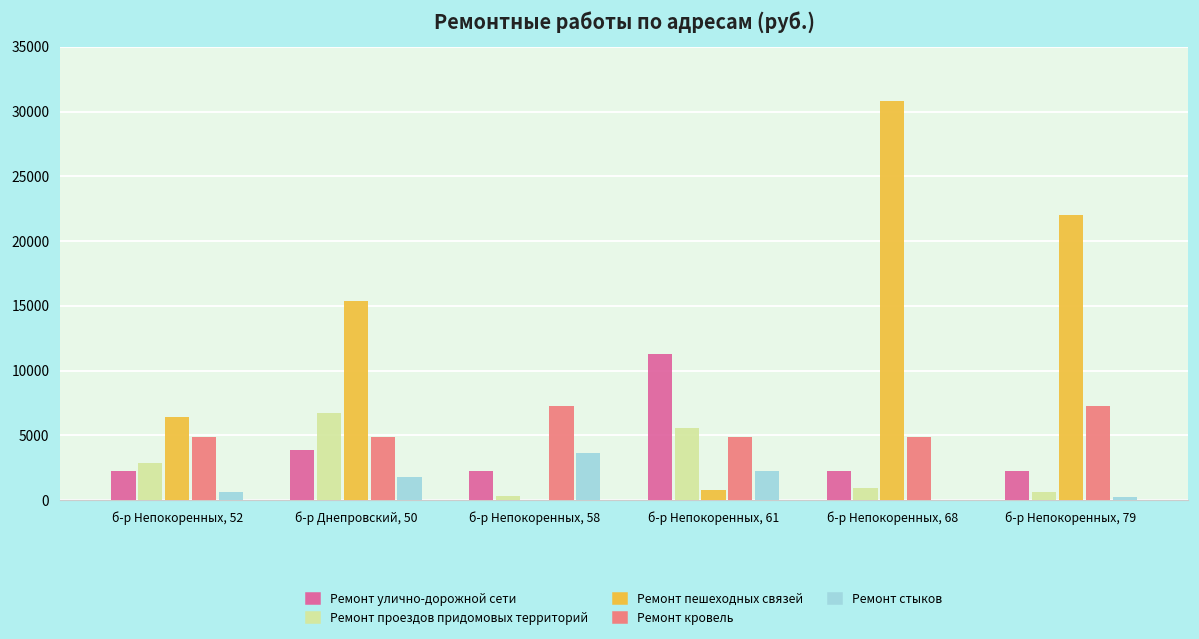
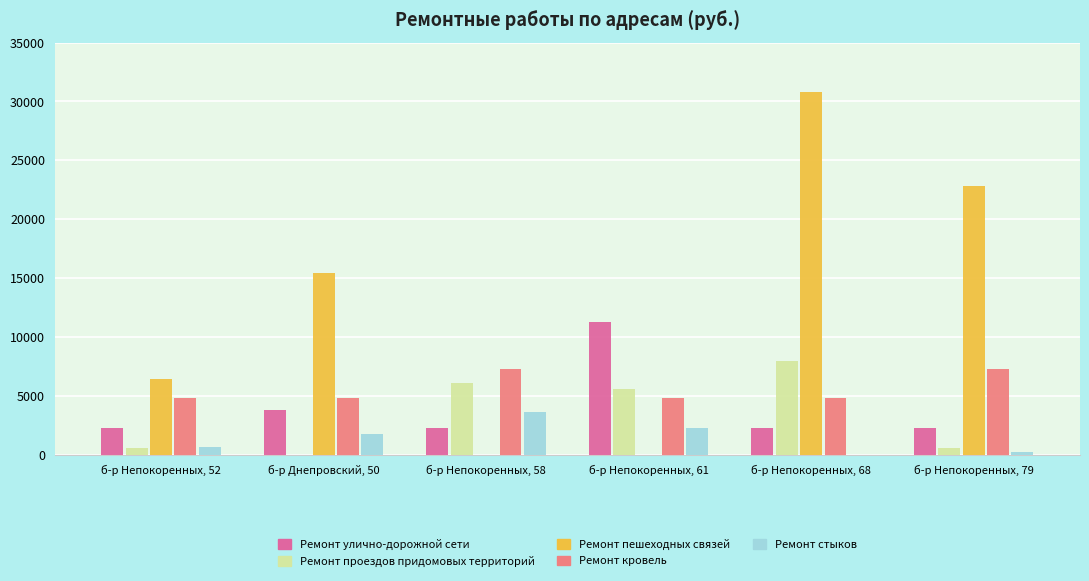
Ремонт проездов придомовых территорий, б-р Непокоренных, 52: 2900 -> 600
Ремонт проездов придомовых территорий, б-р Днепровский, 50: 6700 -> 0
Ремонт проездов придомовых территорий, б-р Непокоренных, 58: 300 -> 6100
Ремонт пешеходных связей, б-р Непокоренных, 61: 800 -> 0
Ремонт проездов придомовых территорий, б-р Непокоренных, 68: 900 -> 8000
Ремонт пешеходных связей, б-р Непокоренных, 79: 22000 -> 22900
